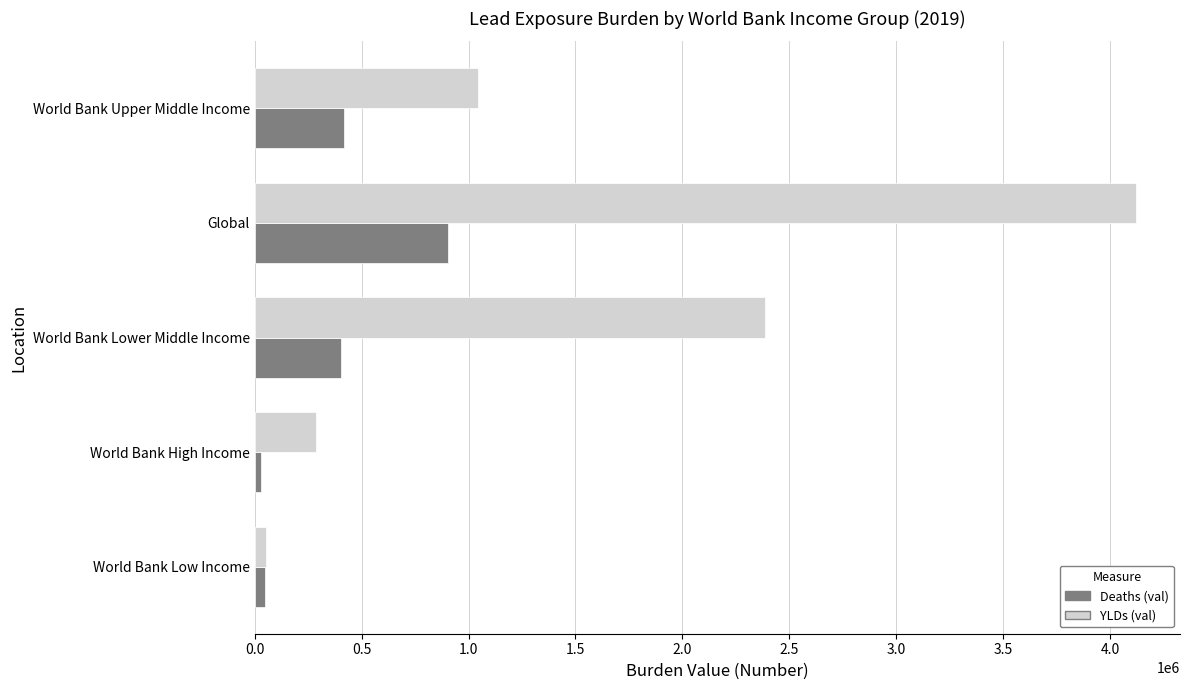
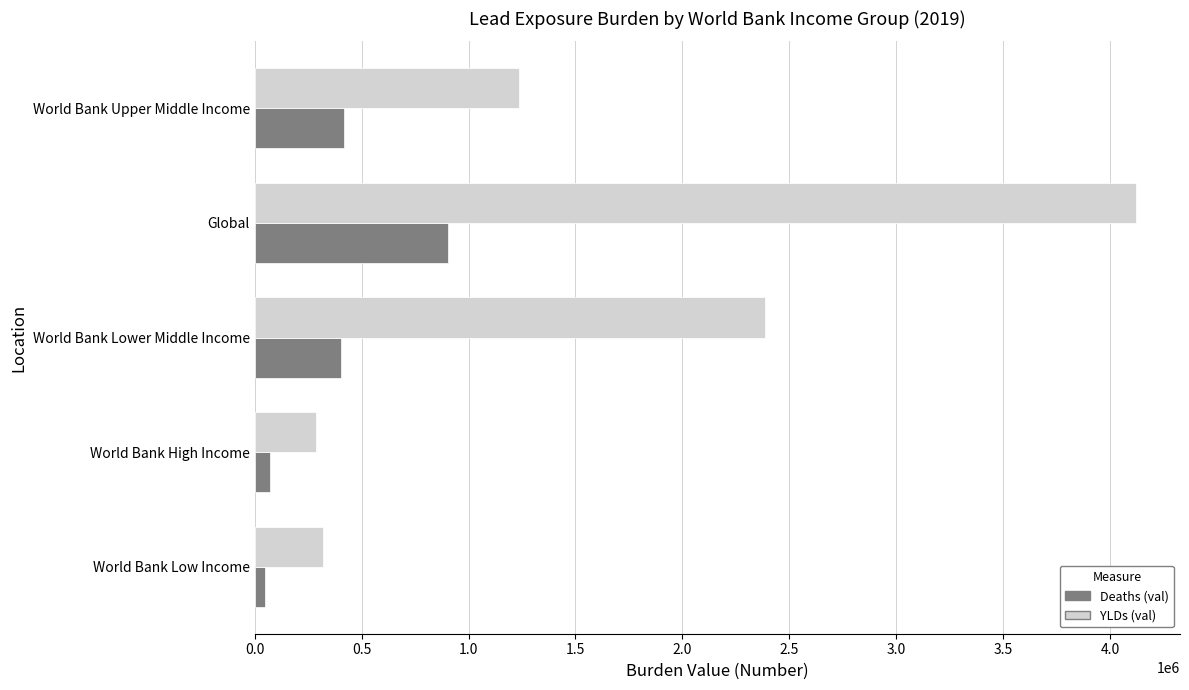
YLDs (val), World Bank Upper Middle Income: 1050000 -> 1230000
Deaths (val), World Bank High Income: 30000 -> 70000
YLDs (val), World Bank Low Income: 50000 -> 320000
